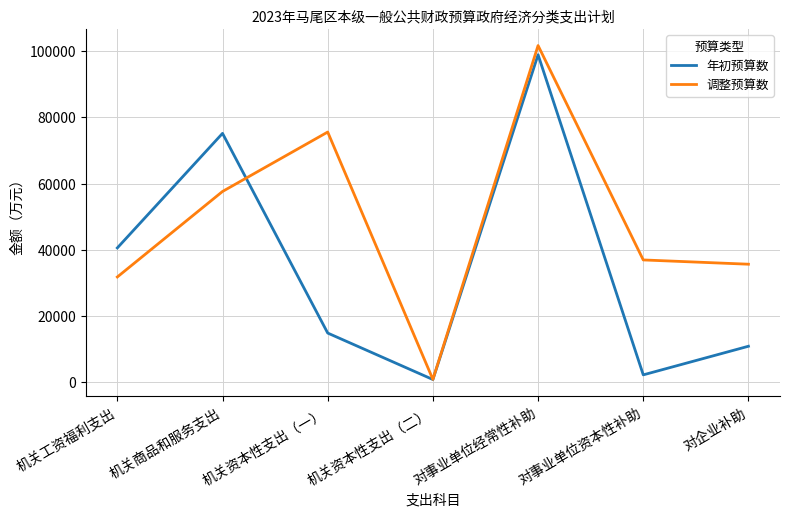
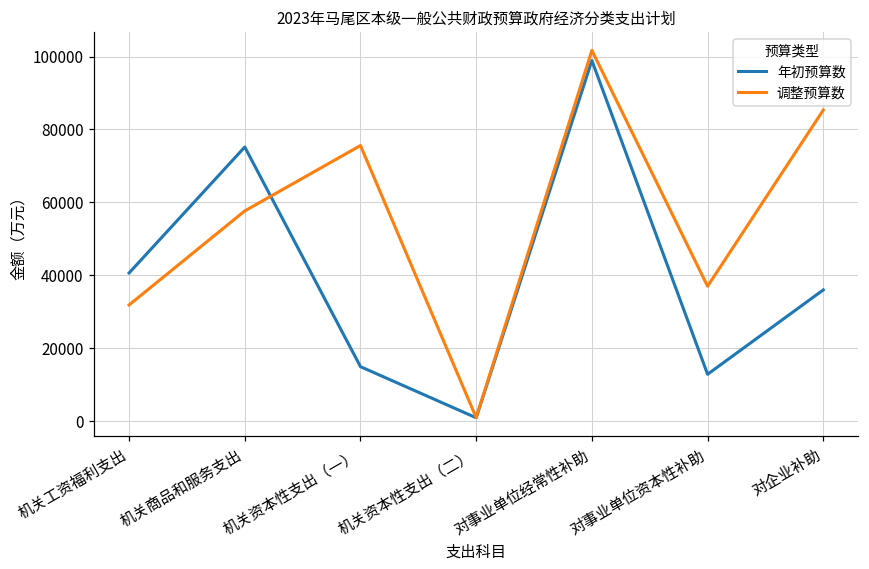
年初预算数, 对事业单位资本性补助: 2000 -> 13000
年初预算数, 对企业补助: 11000 -> 36000
调整预算数, 对企业补助: 36000 -> 85000
